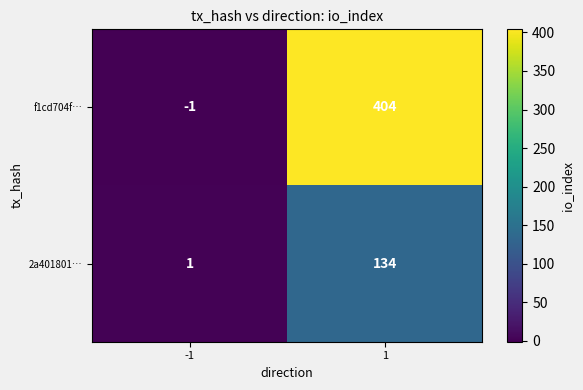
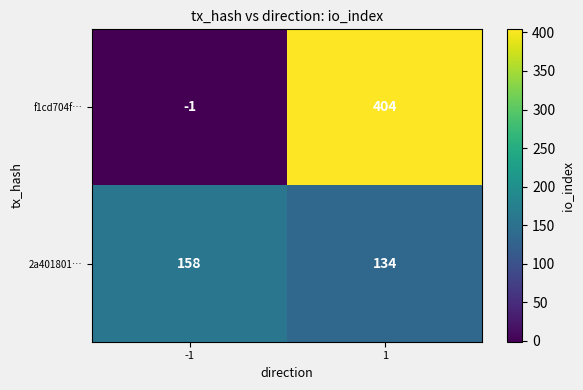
2a401801…, -1: 1 -> 158
